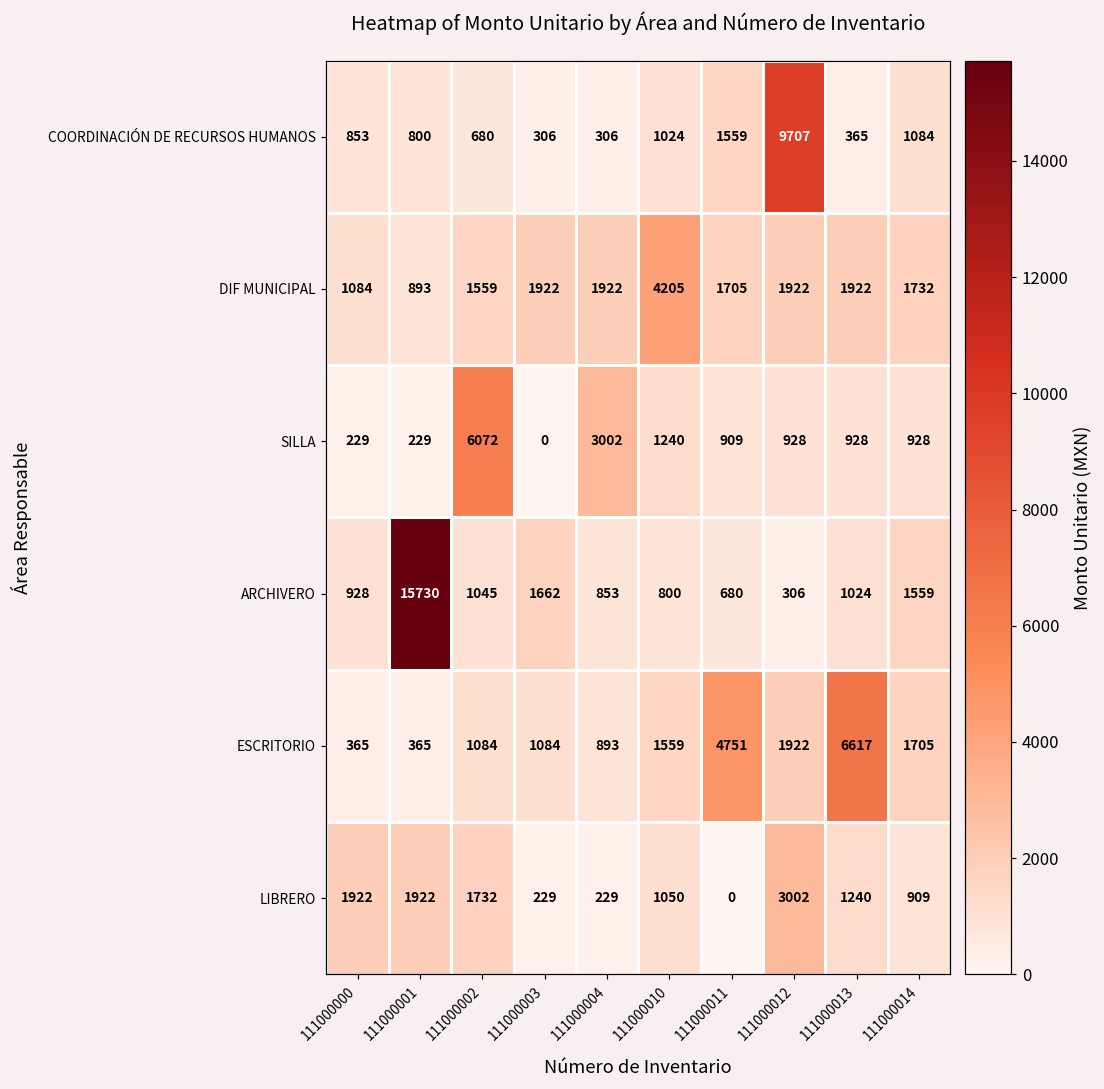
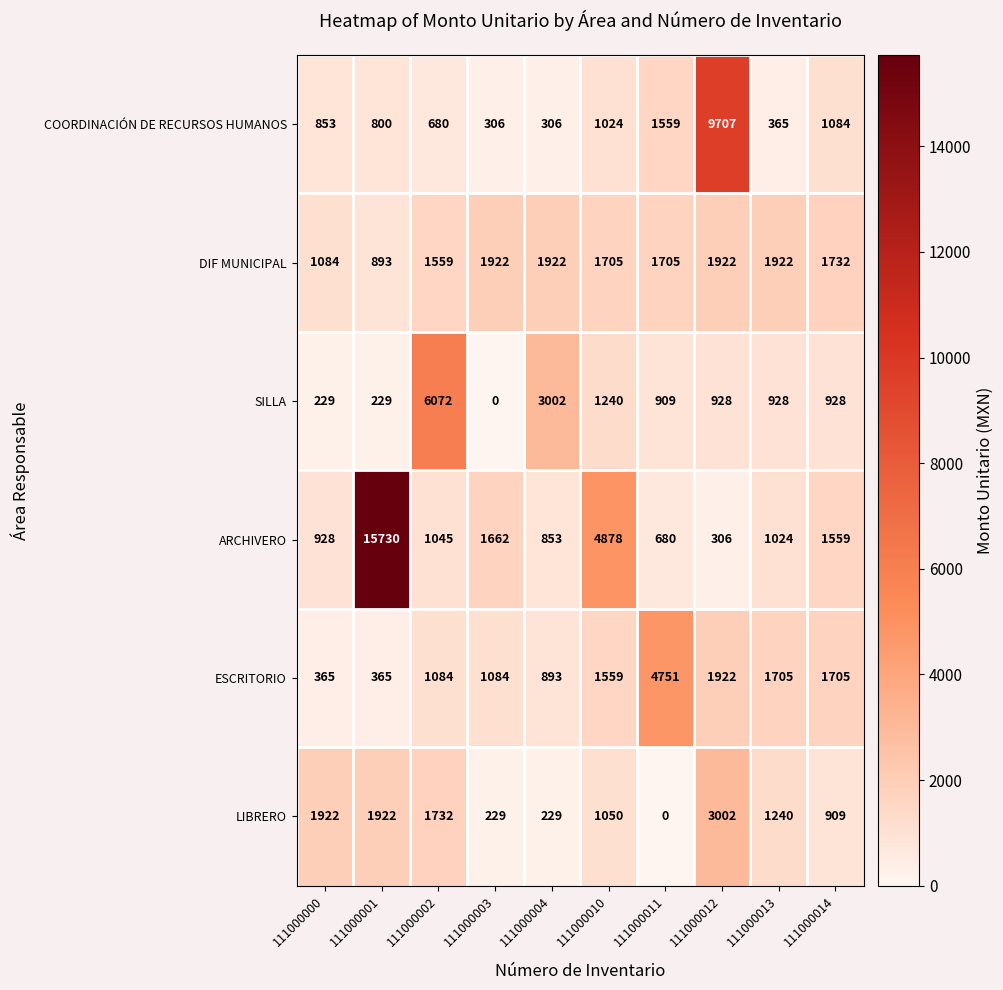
DIF MUNICIPAL, 111000010: 4205 -> 1705
ARCHIVERO, 111000010: 800 -> 4878
ESCRITORIO, 111000013: 6617 -> 1705
